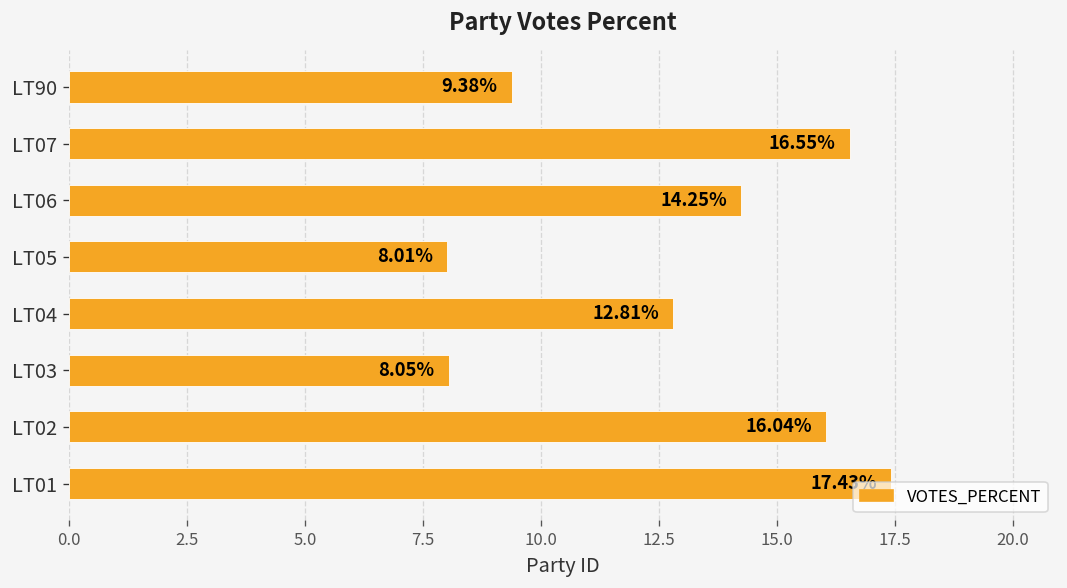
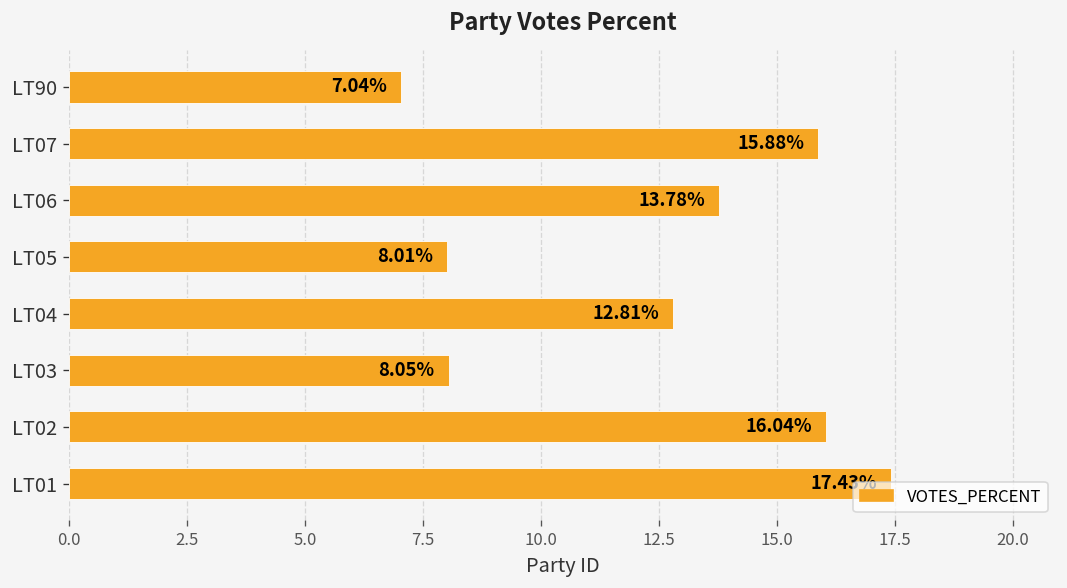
LT90: 9.38% -> 7.04%
LT07: 16.55% -> 15.88%
LT06: 14.25% -> 13.78%
